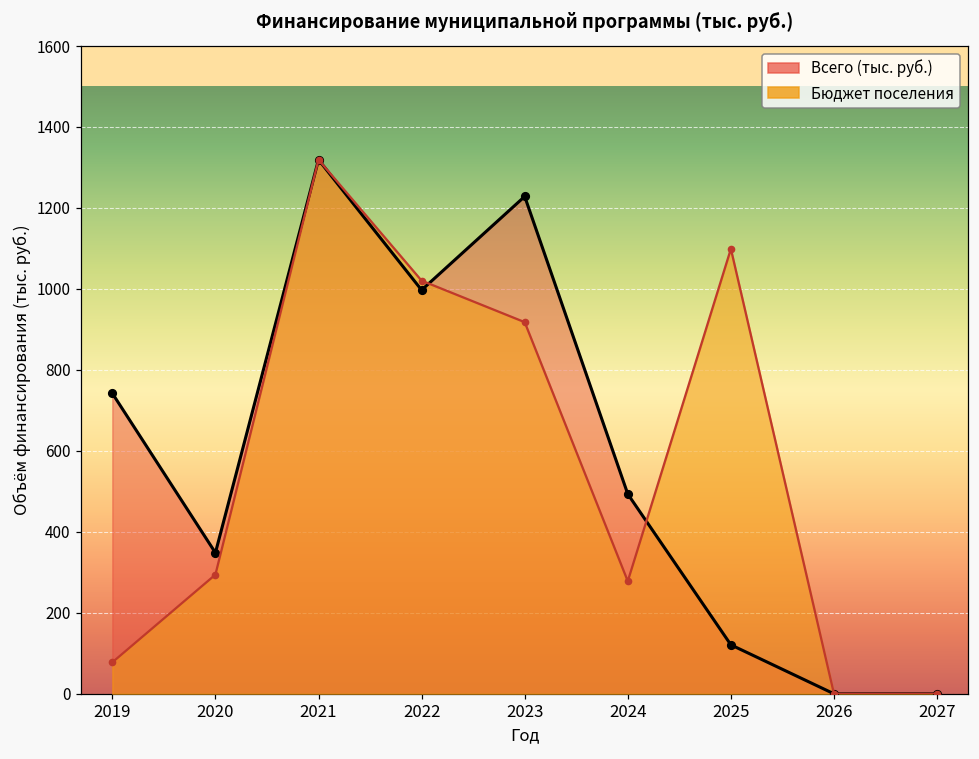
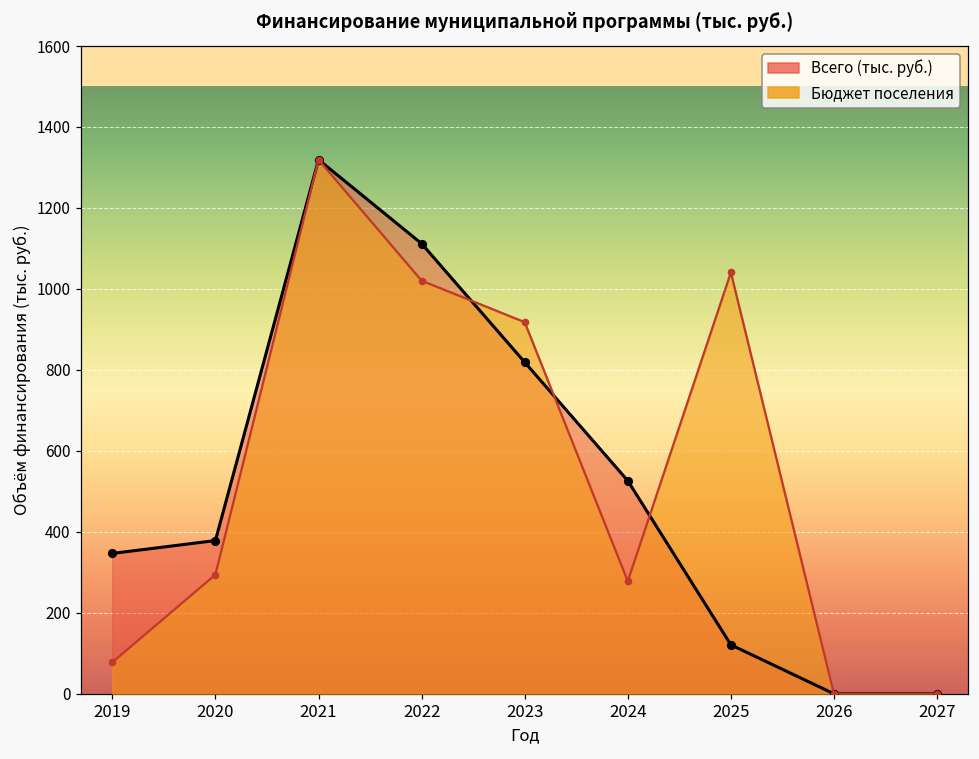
Всего (тыс. руб.), 2019: 740 -> 350
Всего (тыс. руб.), 2020: 350 -> 380
Всего (тыс. руб.), 2022: 1000 -> 1110
Всего (тыс. руб.), 2023: 1230 -> 820
Всего (тыс. руб.), 2024: 490 -> 530
Бюджет поселения, 2025: 1100 -> 1040
